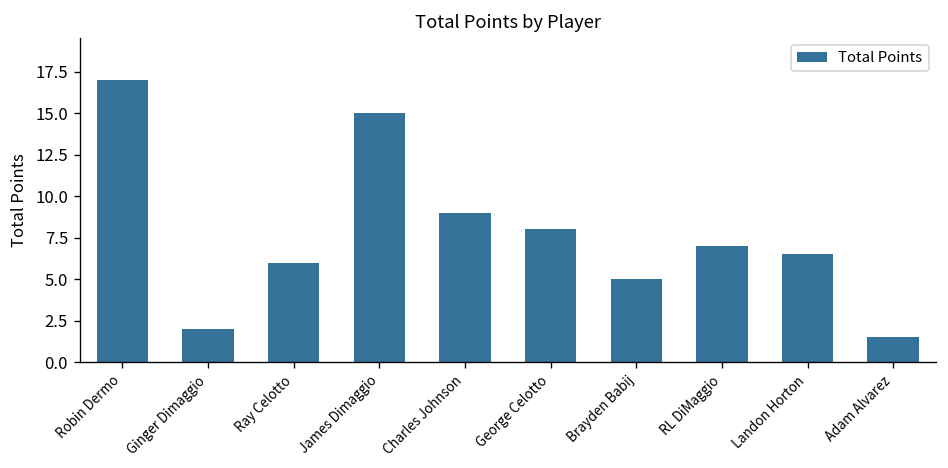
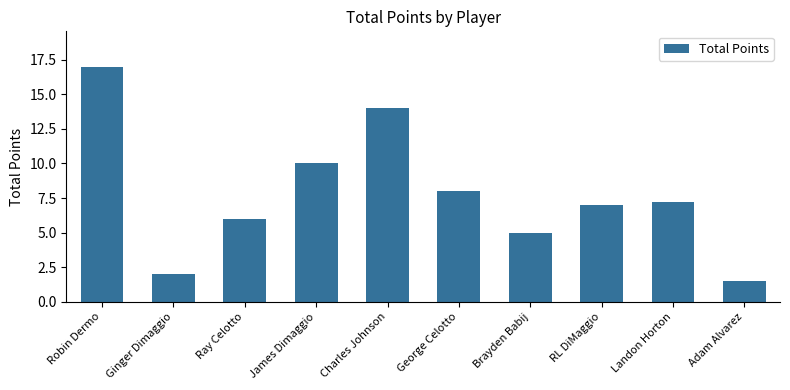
James Dimaggio: 15 -> 10
Charles Johnson: 9 -> 14
Landon Horton: 6.5 -> 7.2
